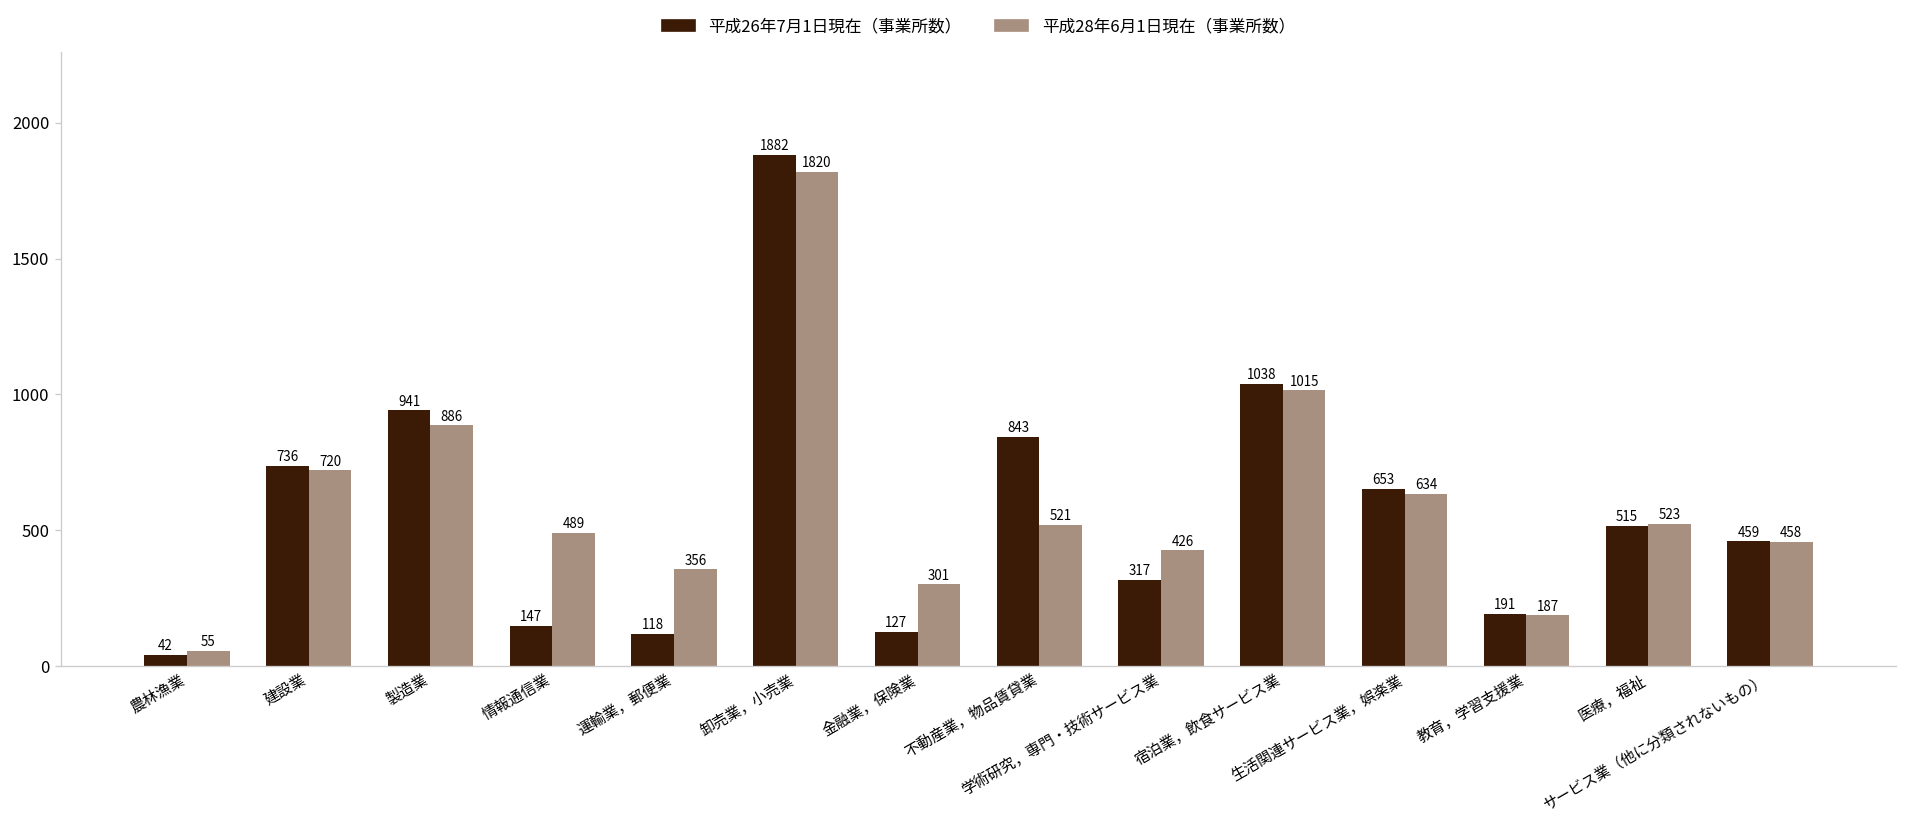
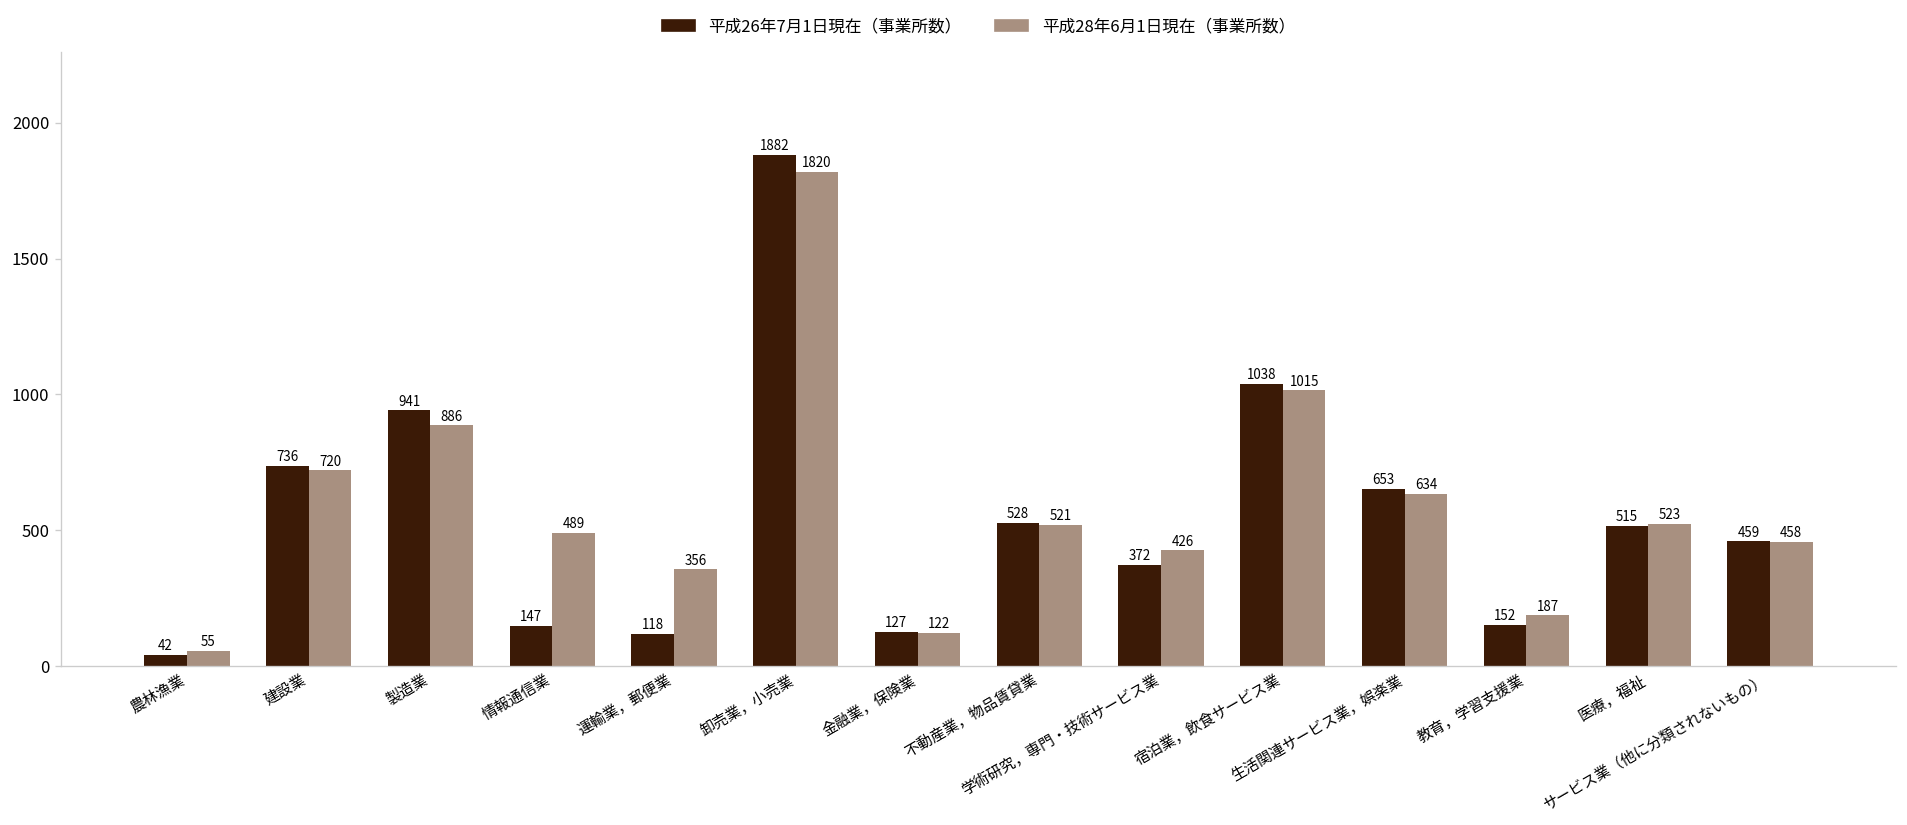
平成28年6月1日現在（事業所数）, 金融業，保険業: 301 -> 122
平成26年7月1日現在（事業所数）, 不動産業，物品賃貸業: 843 -> 528
平成26年7月1日現在（事業所数）, 学術研究，専門・技術サービス業: 317 -> 372
平成26年7月1日現在（事業所数）, 教育，学習支援業: 191 -> 152
